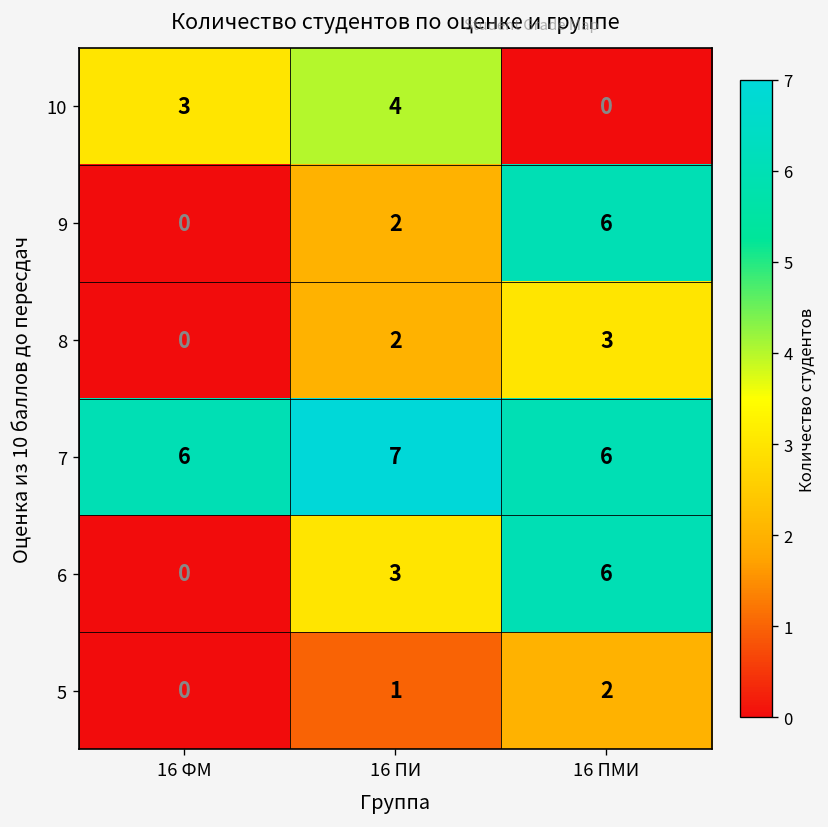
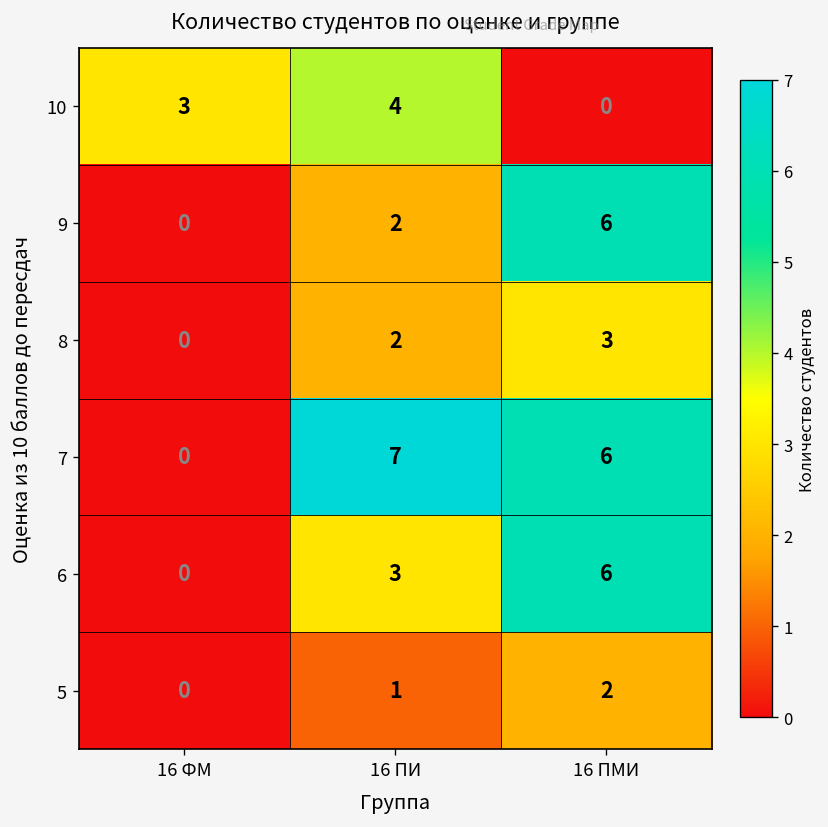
7, 16 ФМ: 6 -> 0
